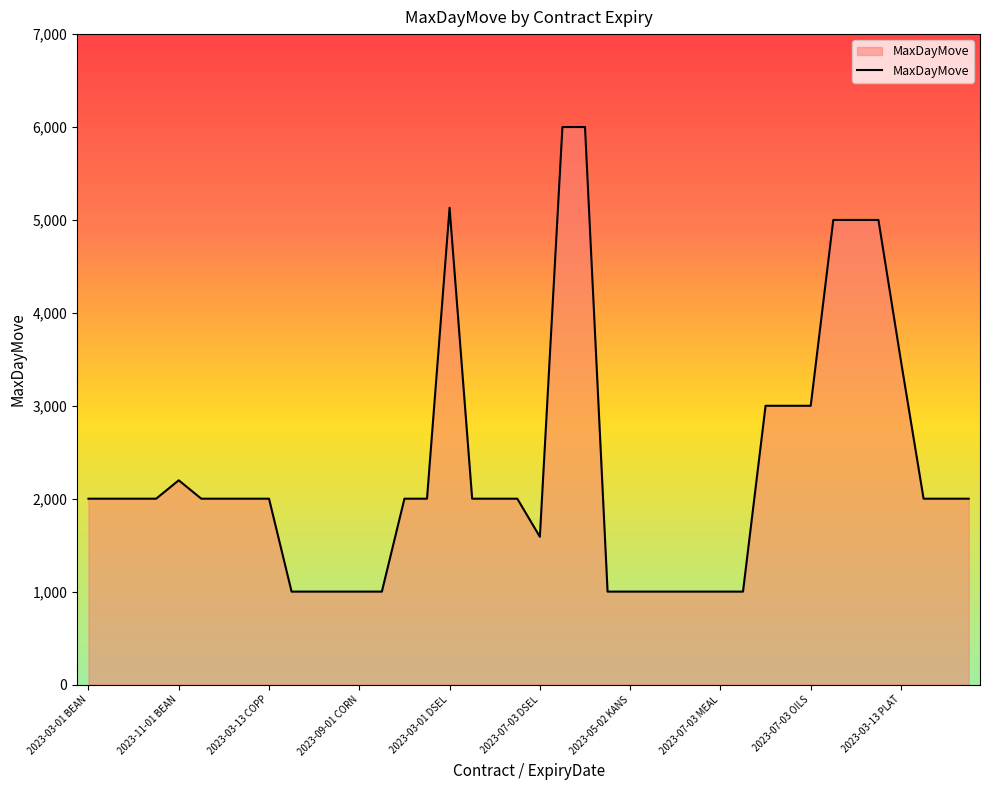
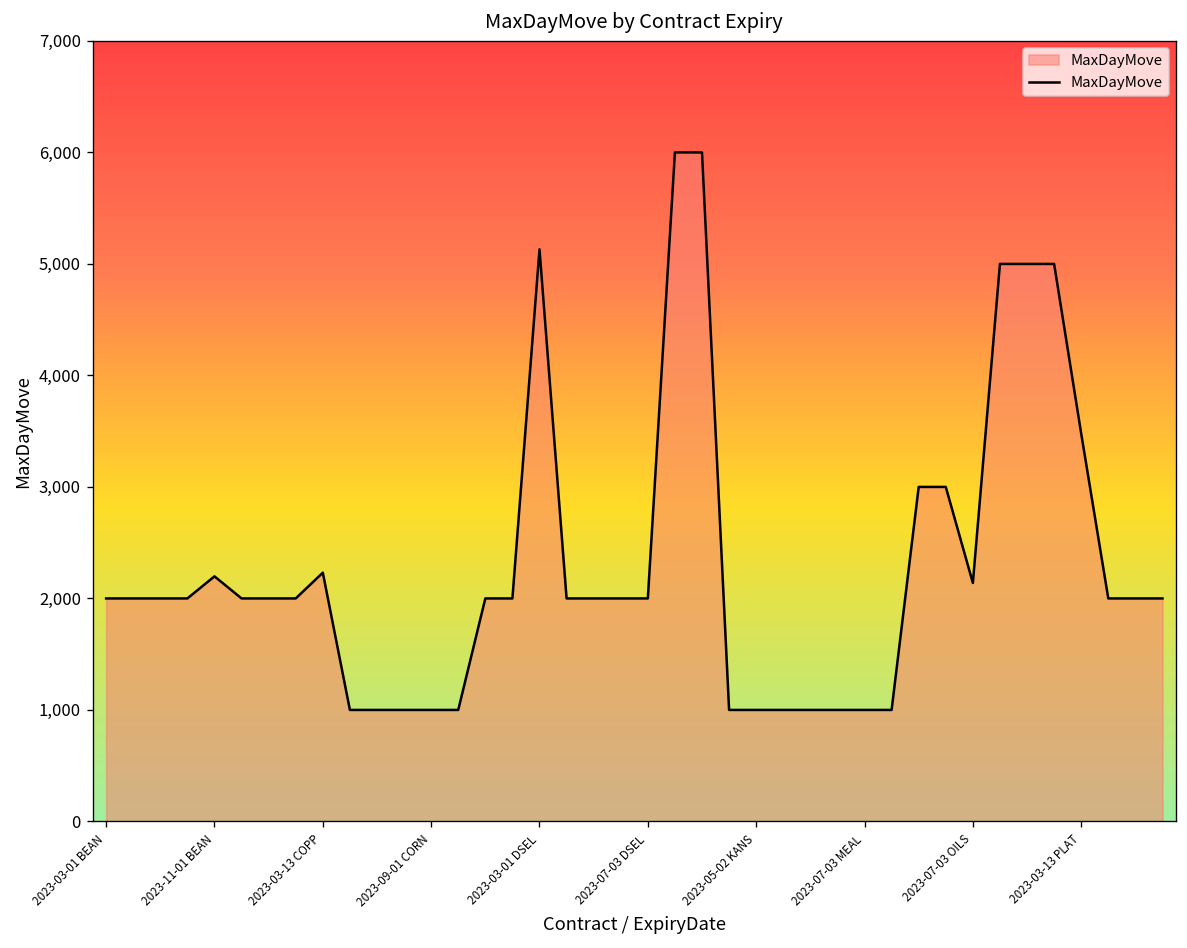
2023-03-13 COPP: 2,000 -> 2,200
2023-07-03 DSEL: 1,600 -> 2,000
2023-07-03 OILS: 3,000 -> 2,100
